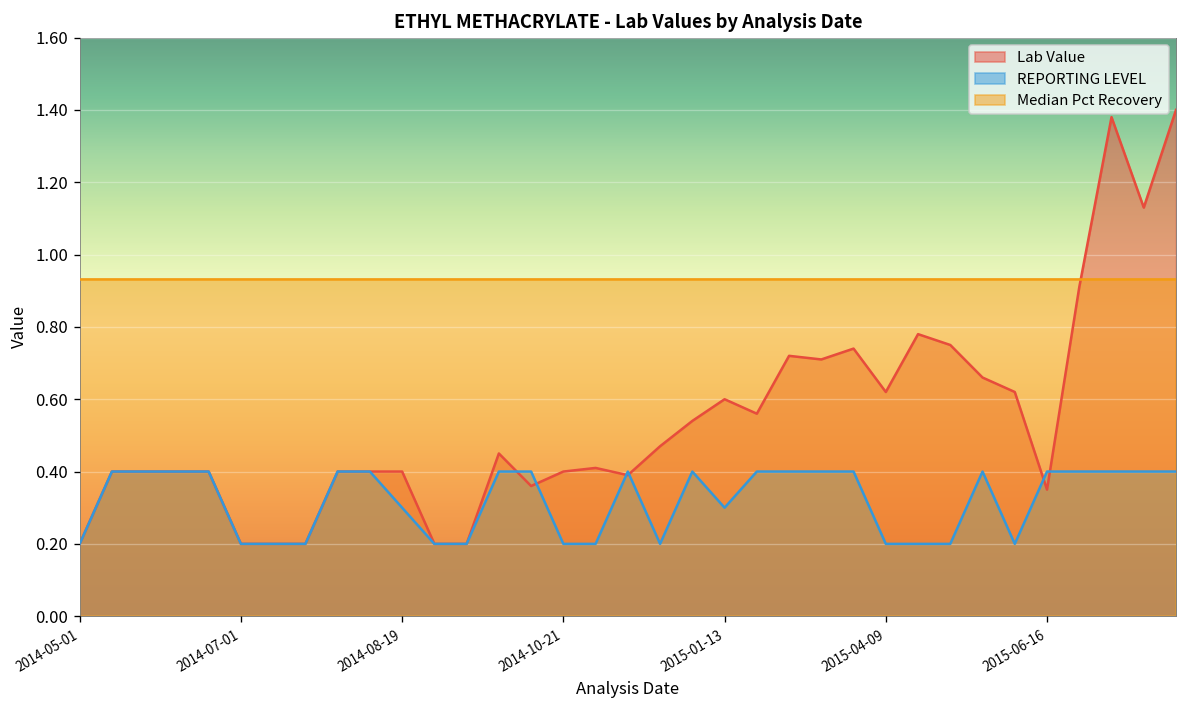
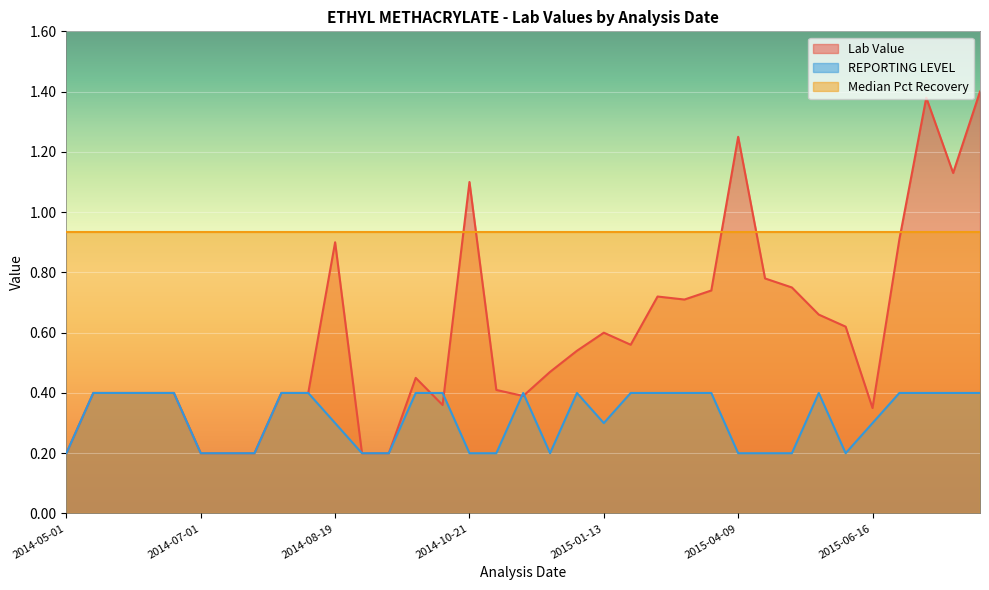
Lab Value, 2014-08-19: 0.4 -> 0.9
Lab Value, 2014-10-21: 0.4 -> 1.1
Lab Value, 2015-04-09: 0.62 -> 1.25
REPORTING LEVEL, 2015-06-16: 0.4 -> 0.3
